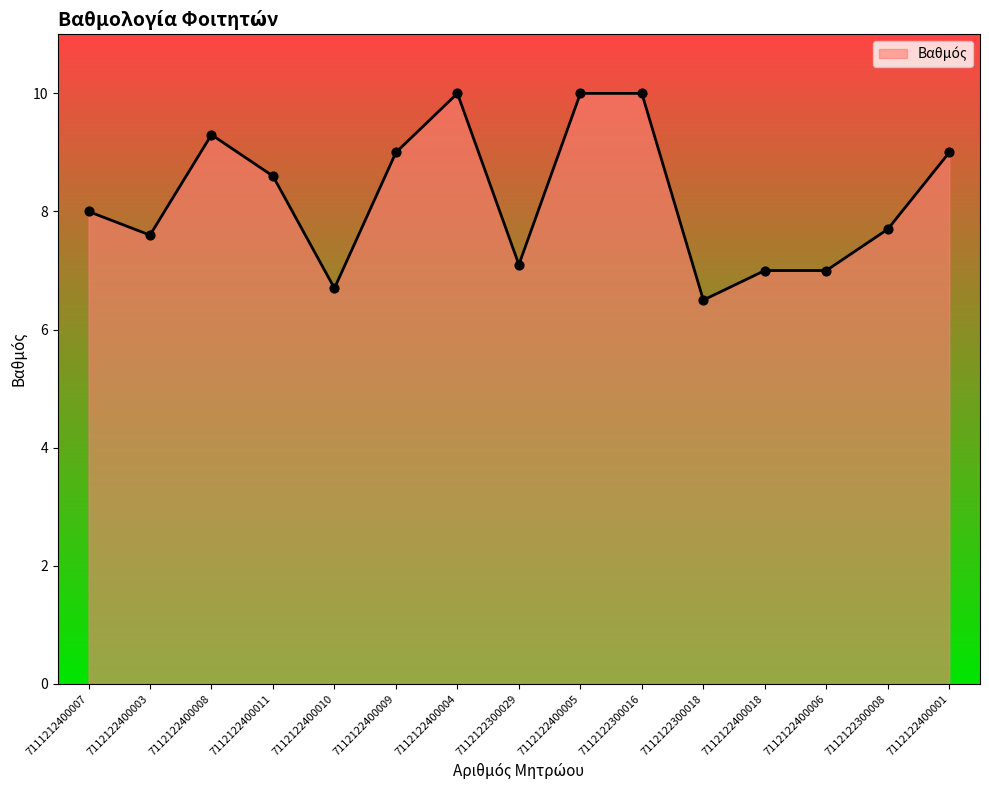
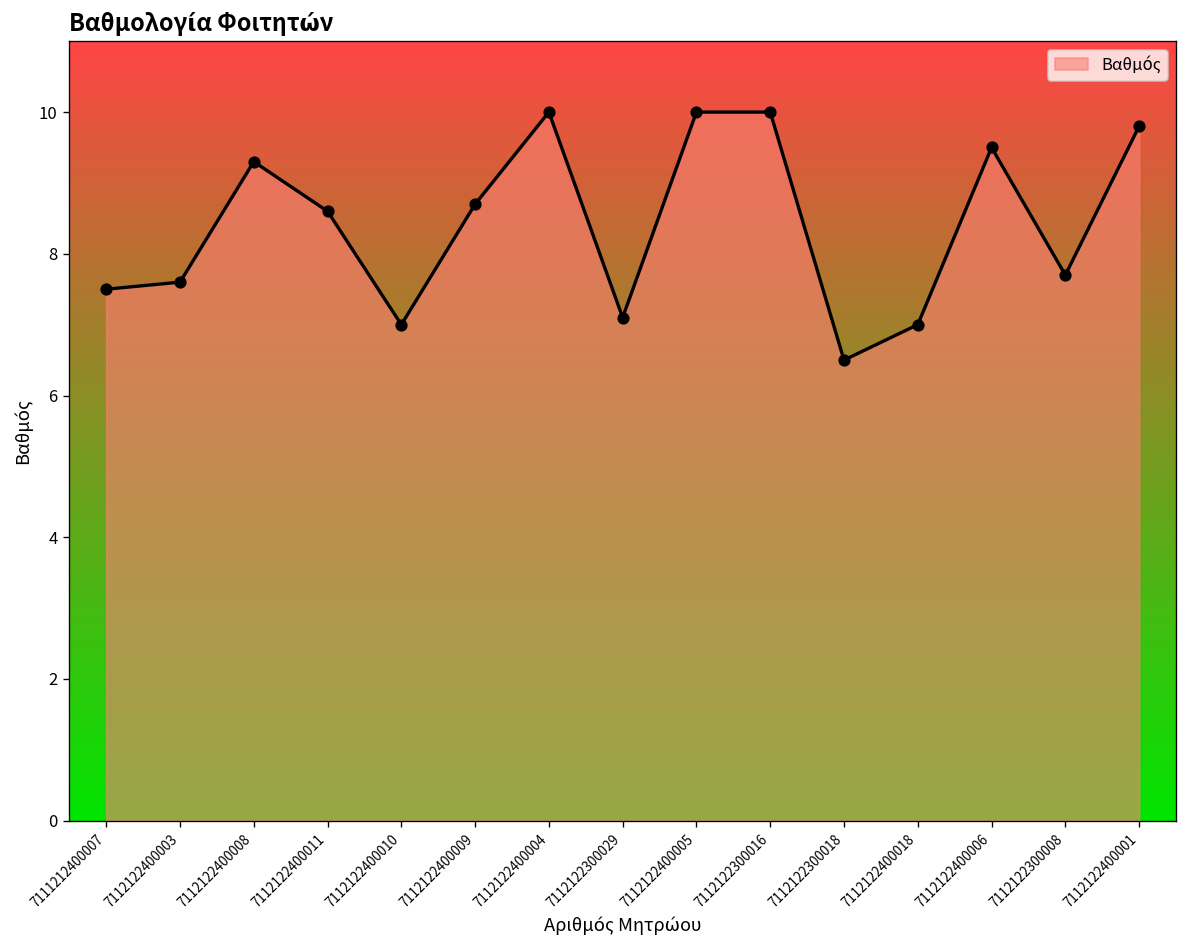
7111212400007: 8.0 -> 7.5
7112122400010: 6.7 -> 7.0
7112122400009: 9.0 -> 8.7
7112122400006: 7.0 -> 9.5
7112122400001: 9.0 -> 9.8
